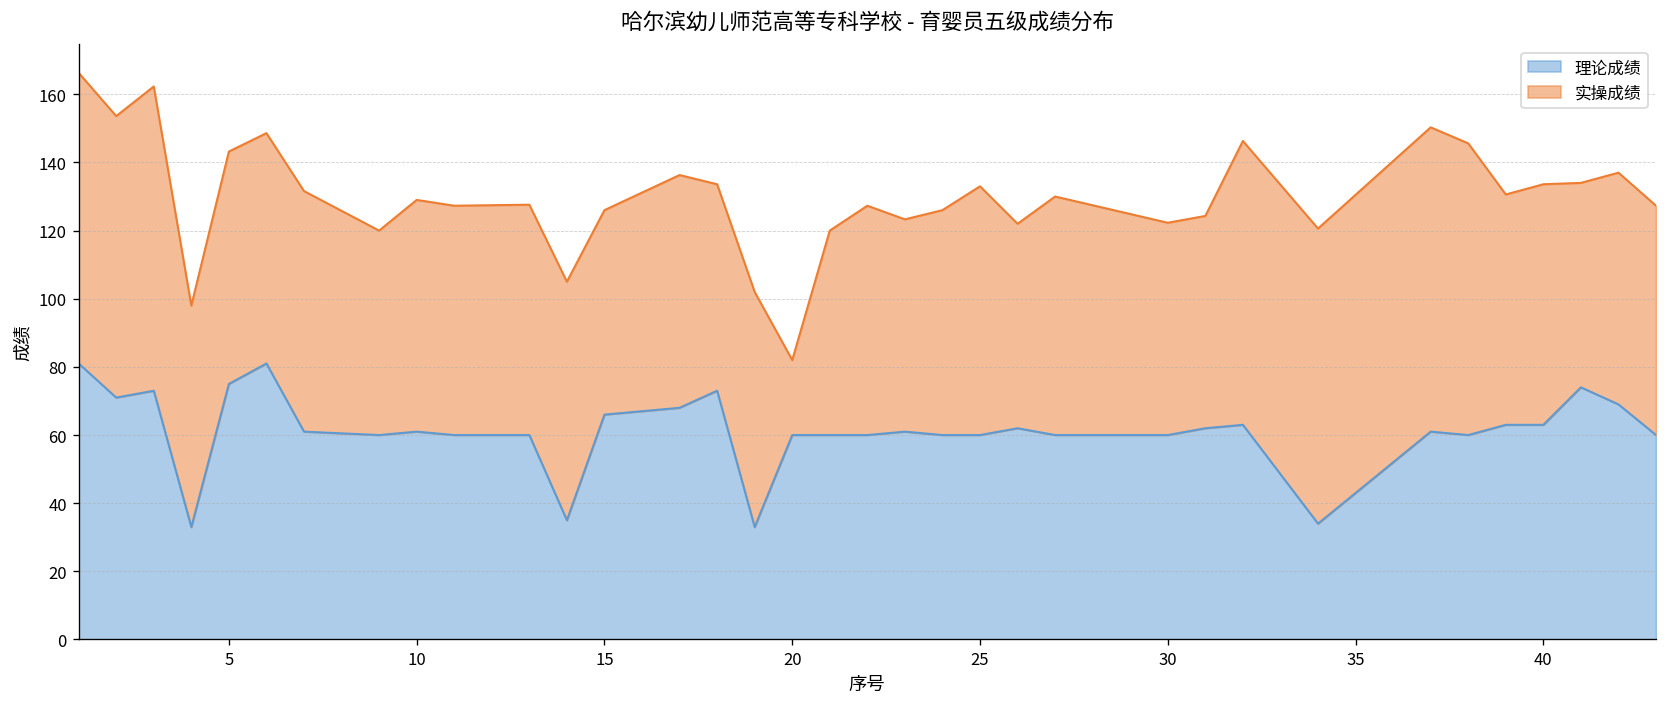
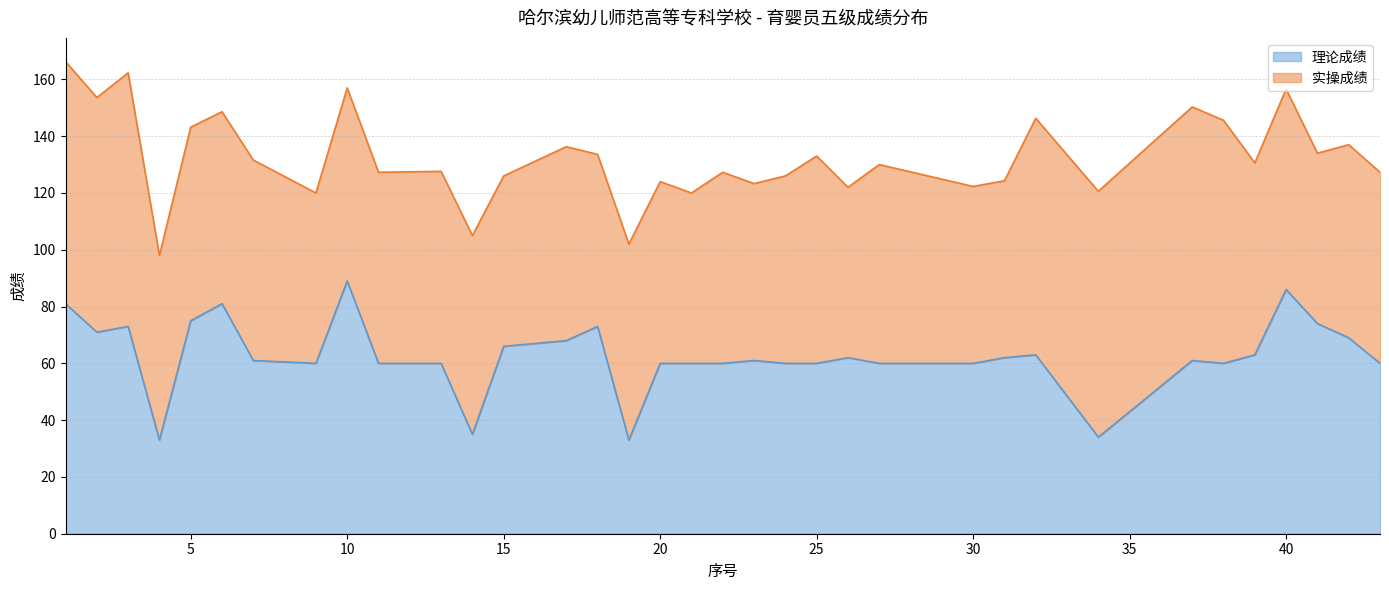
理论成绩, 10: 61 -> 89
实操成绩, 20: 22 -> 64
理论成绩, 40: 63 -> 86
